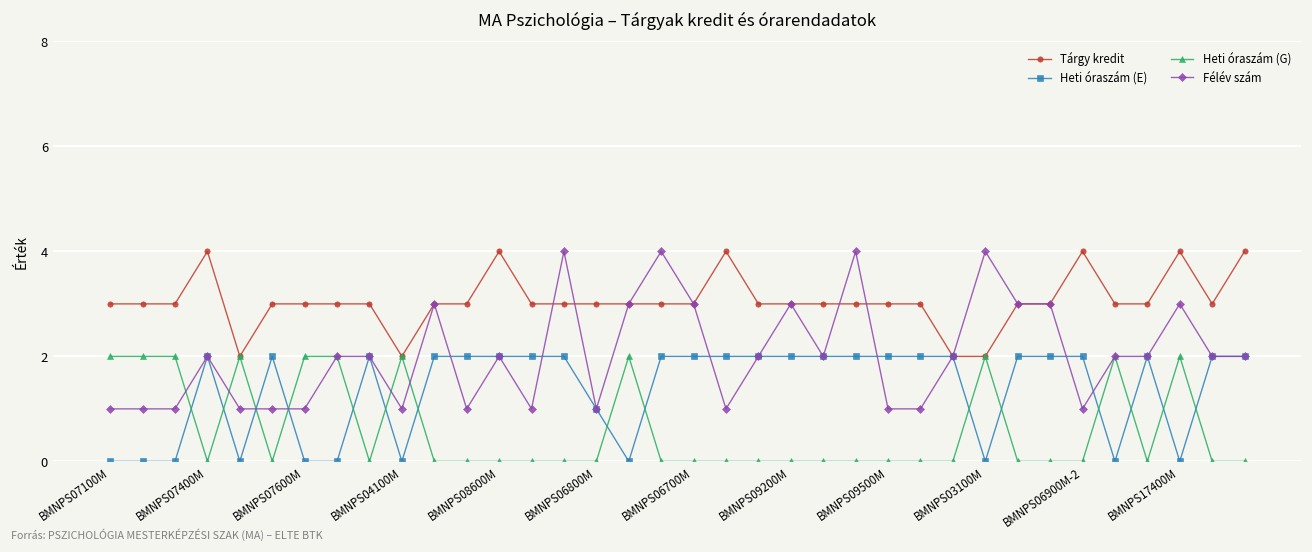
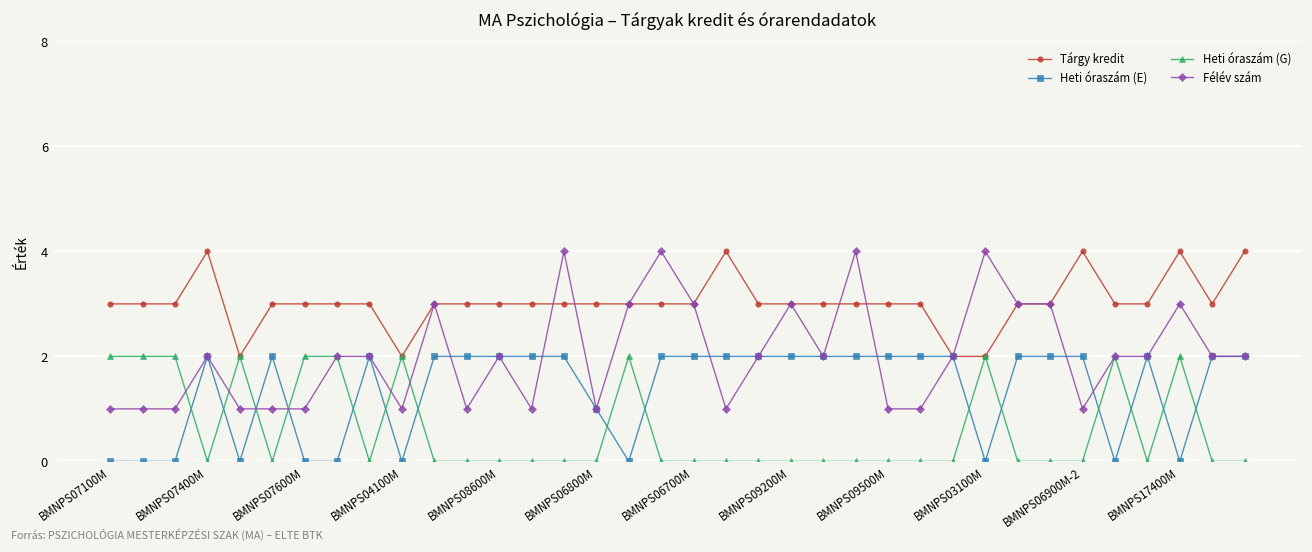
Tárgy kredit, BMNPS08600M: 4 -> 3
